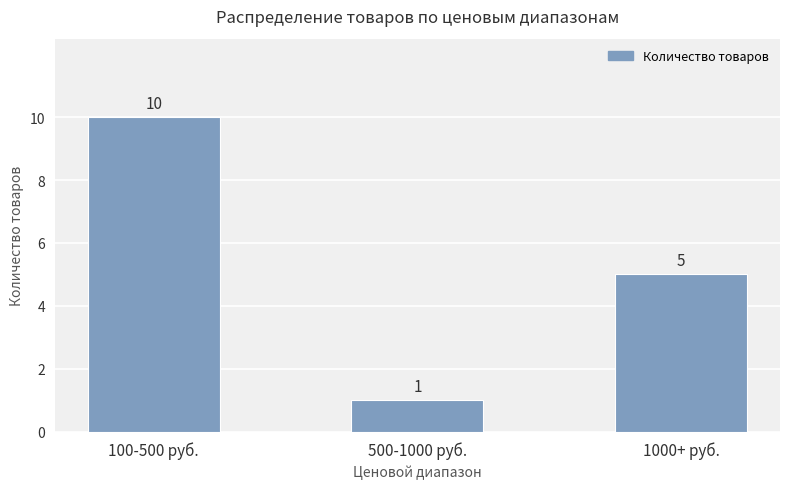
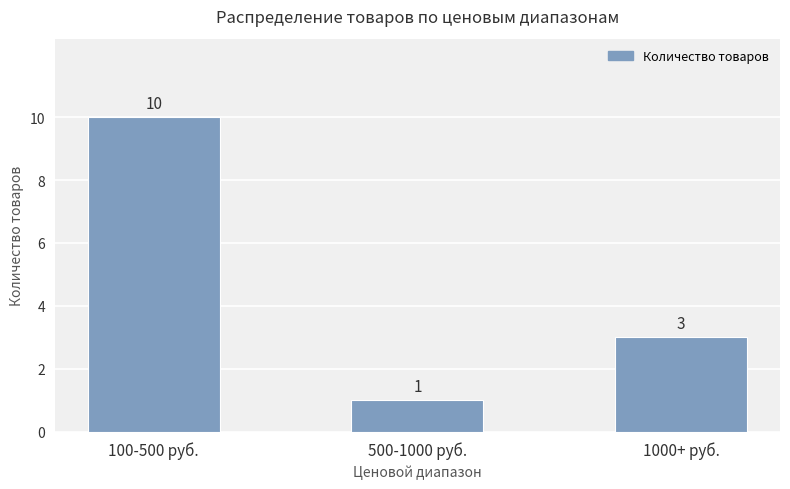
1000+ руб.: 5 -> 3
